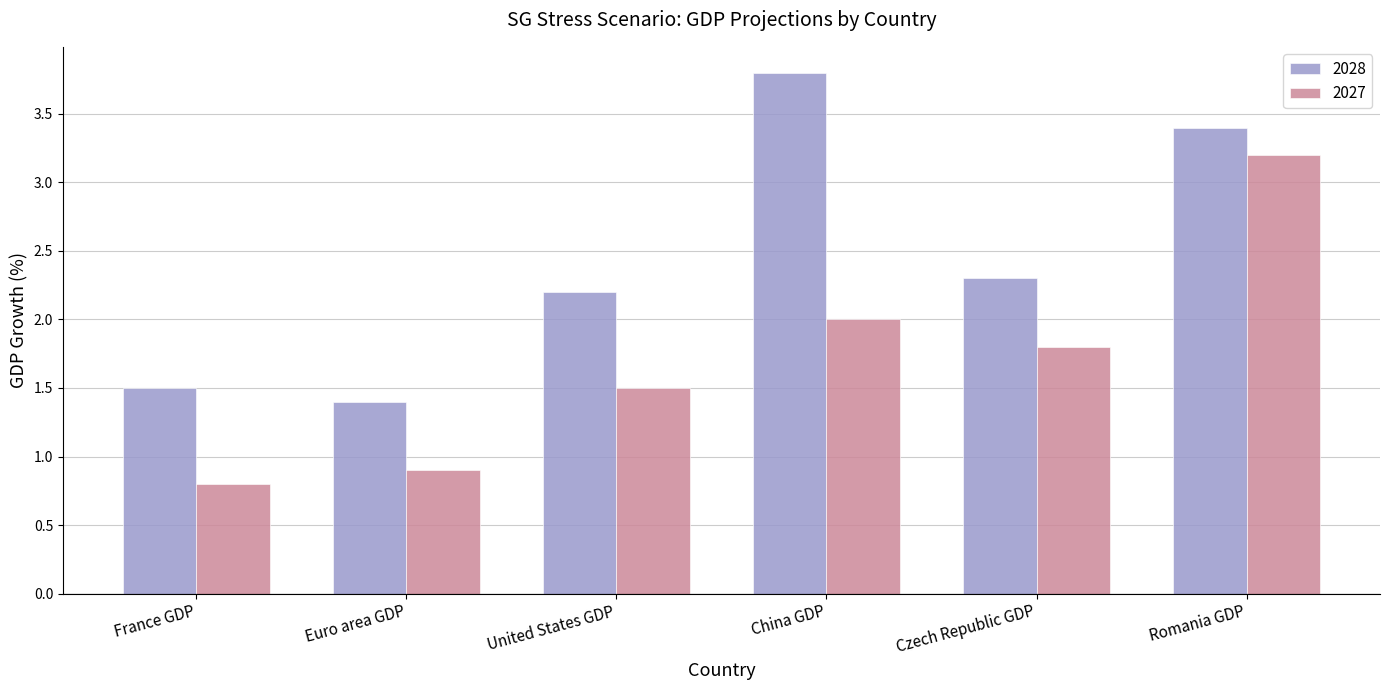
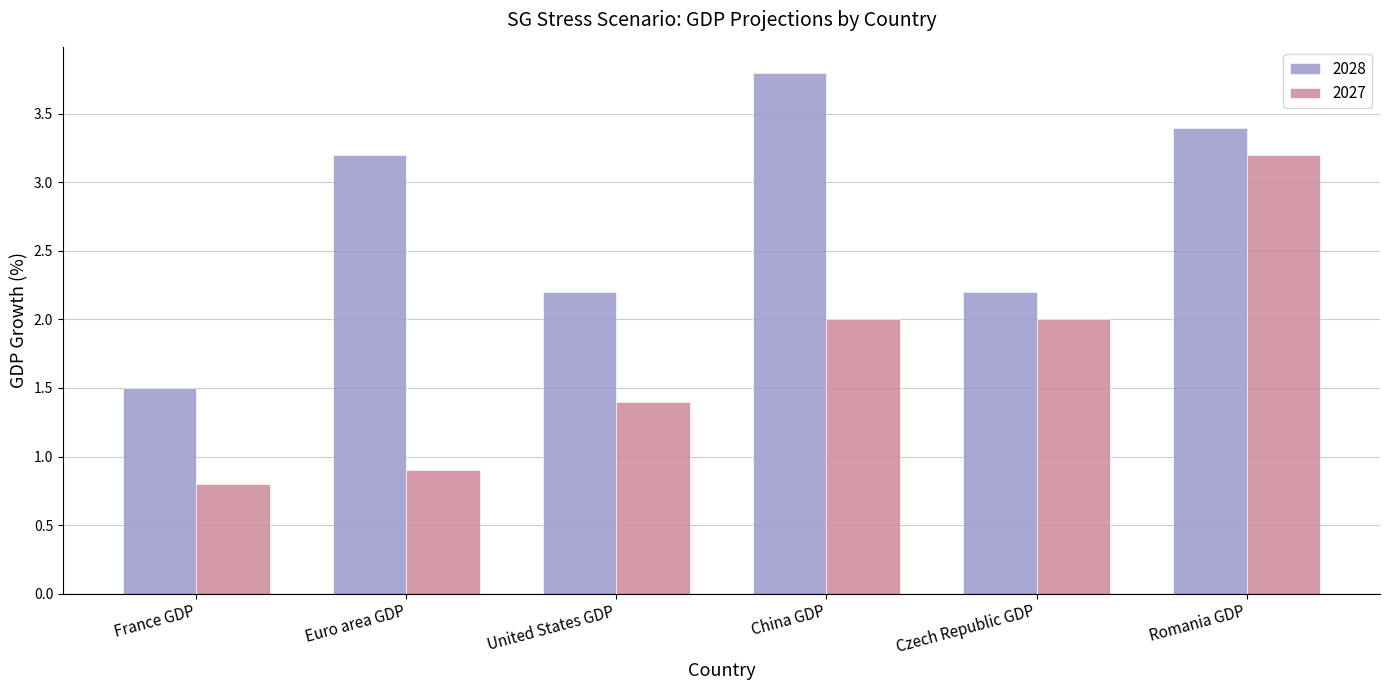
2028, Euro area GDP: 1.4 -> 3.2
2027, United States GDP: 1.5 -> 1.4
2028, Czech Republic GDP: 2.3 -> 2.2
2027, Czech Republic GDP: 1.8 -> 2.0
